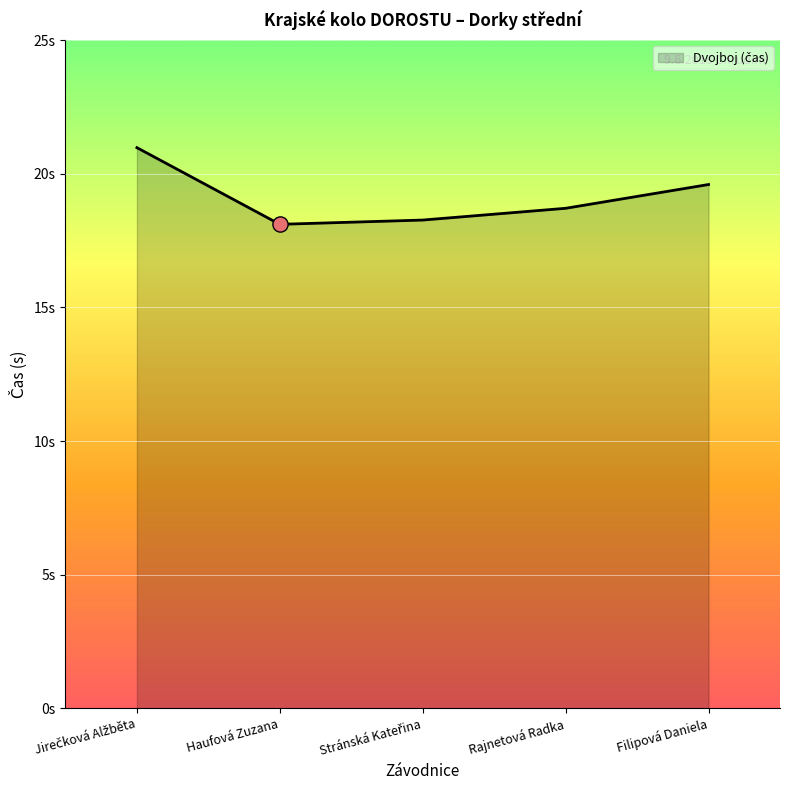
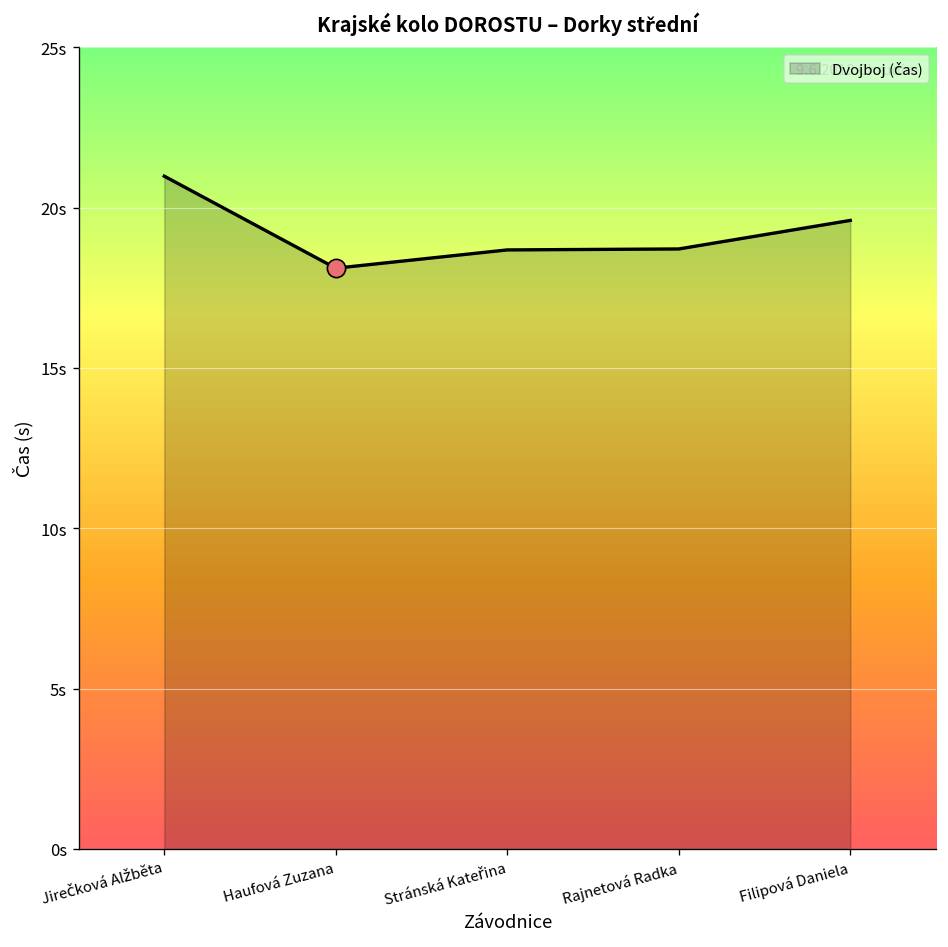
Dvojboj (čas), Stránská Kateřina: 18.3s -> 18.7s
